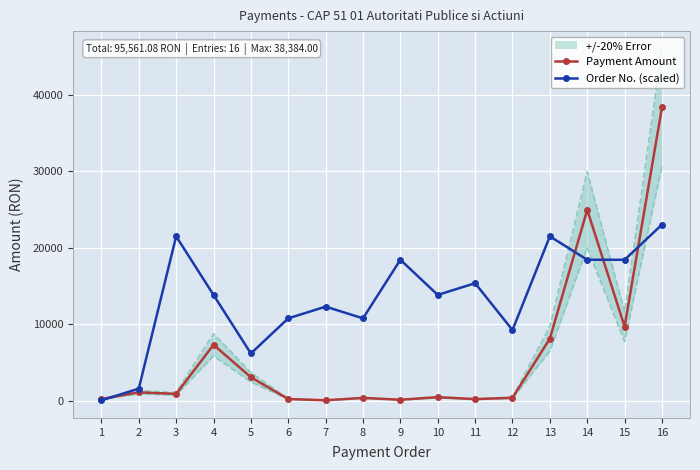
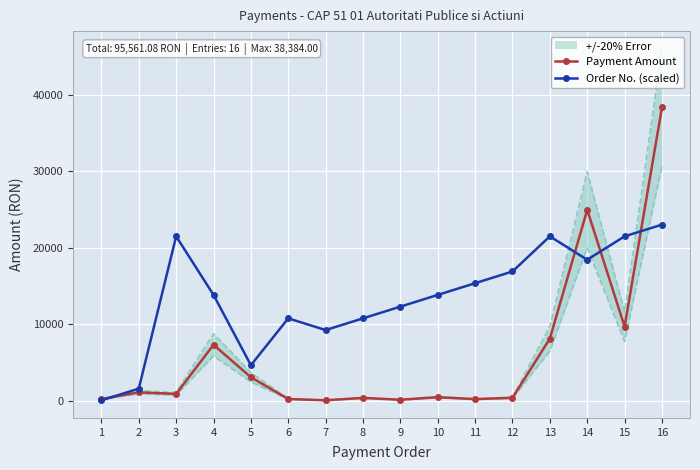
Order No. (scaled), 5: 6000 -> 5000
Order No. (scaled), 7: 12000 -> 9000
Order No. (scaled), 9: 18000 -> 12000
Order No. (scaled), 12: 9000 -> 17000
Order No. (scaled), 15: 18000 -> 22000
